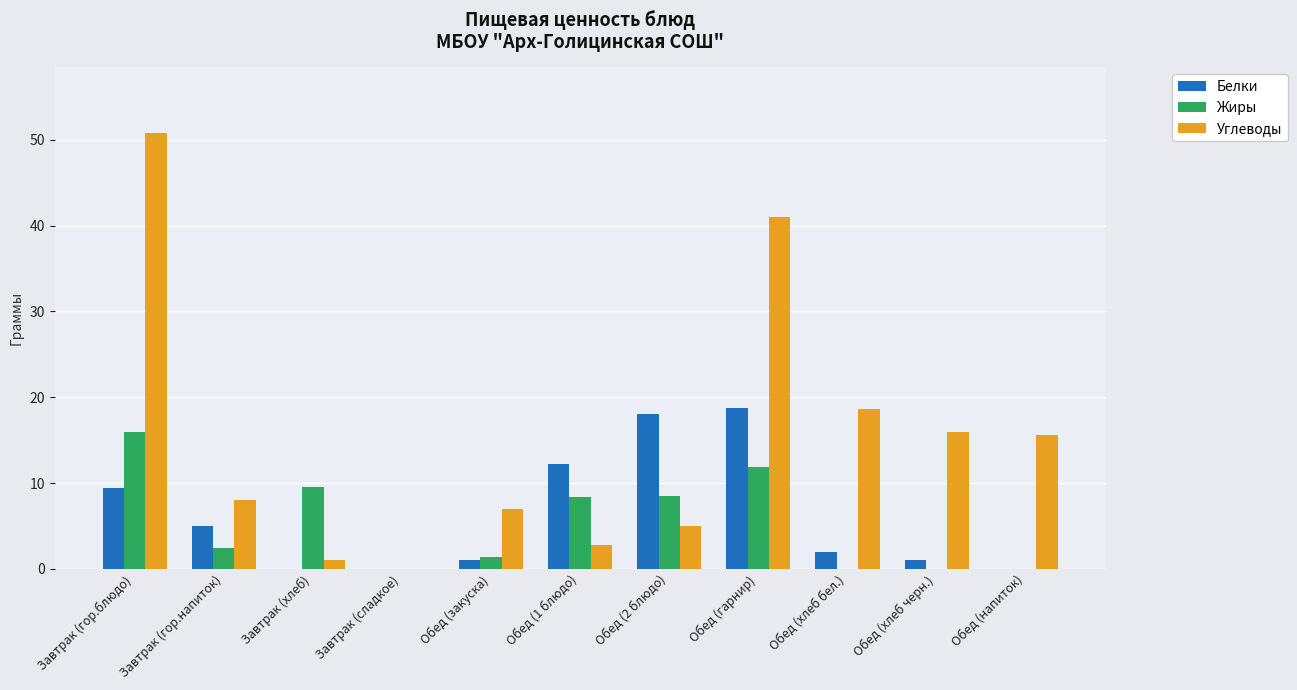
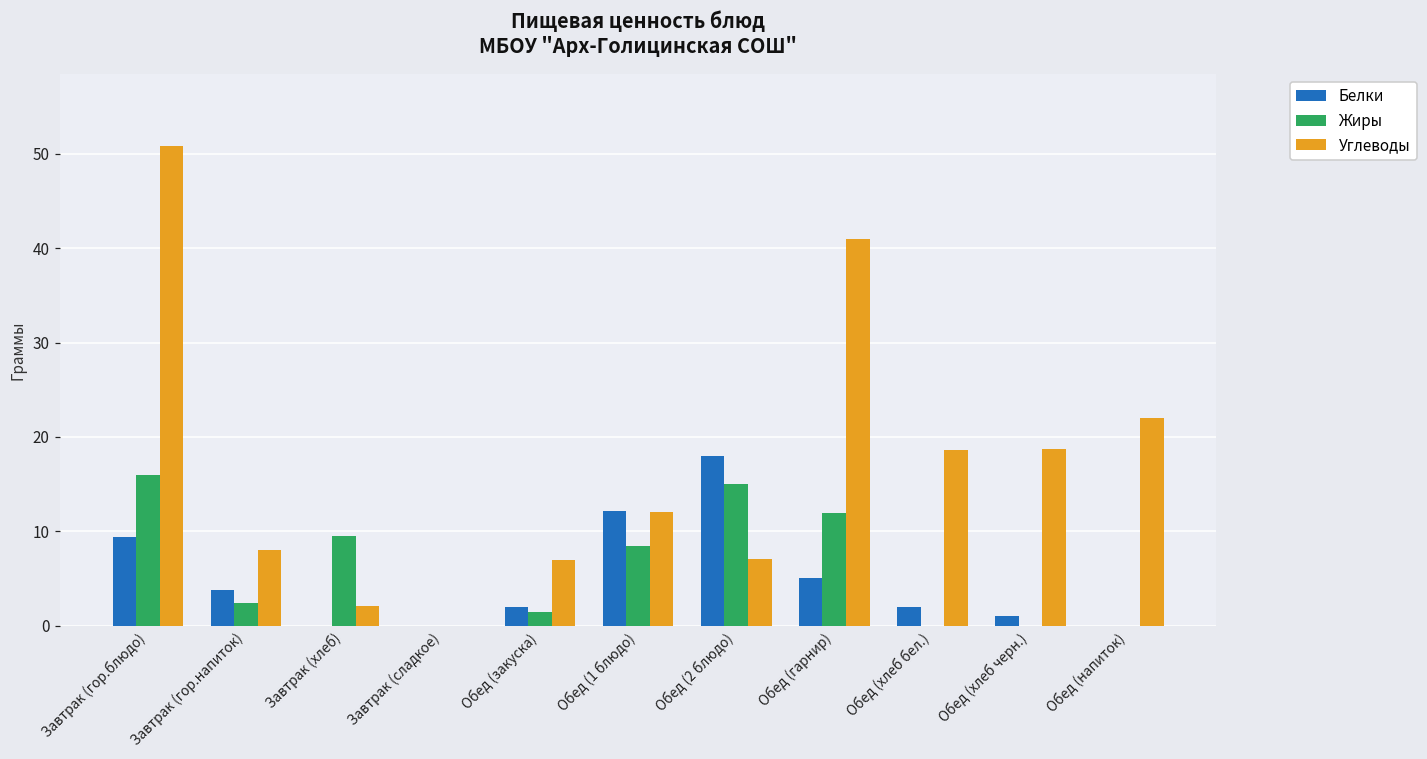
Белки, Завтрак (гор.напиток): 5 -> 4
Углеводы, Завтрак (хлеб): 1 -> 2
Белки, Обед (закуска): 1 -> 2
Углеводы, Обед (1 блюдо): 3 -> 12
Жиры, Обед (2 блюдо): 9 -> 15
Углеводы, Обед (2 блюдо): 5 -> 7
Белки, Обед (гарнир): 19 -> 5
Углеводы, Обед (хлеб черн.): 16 -> 19
Углеводы, Обед (напиток): 16 -> 22
